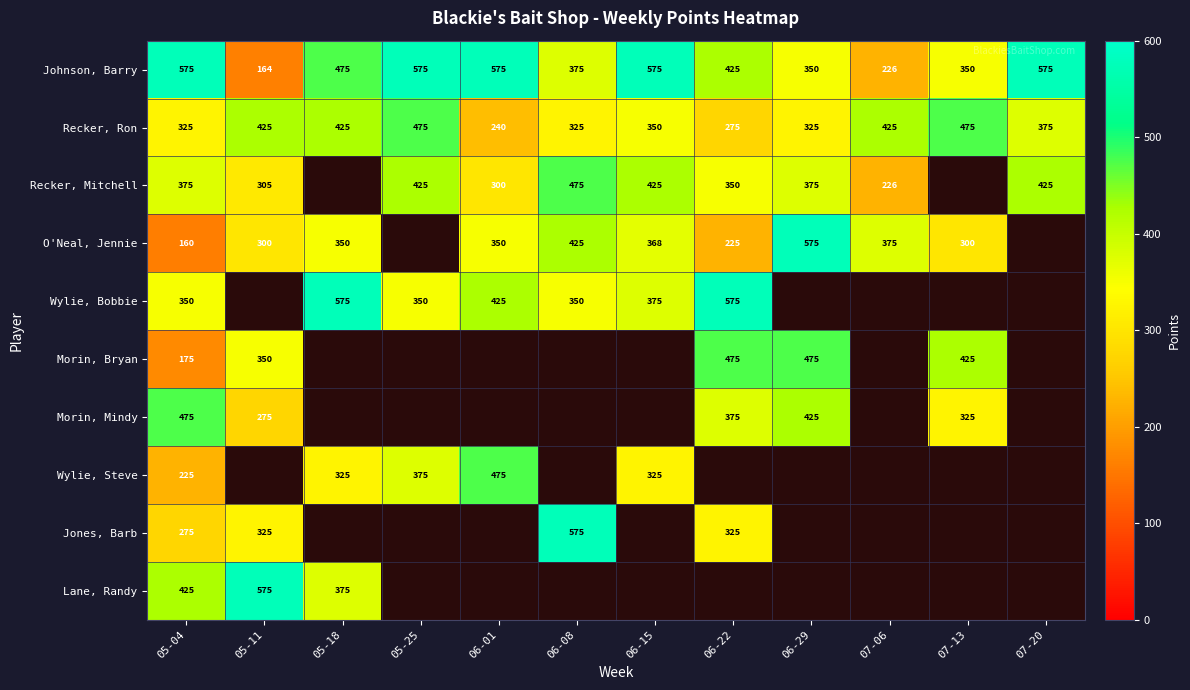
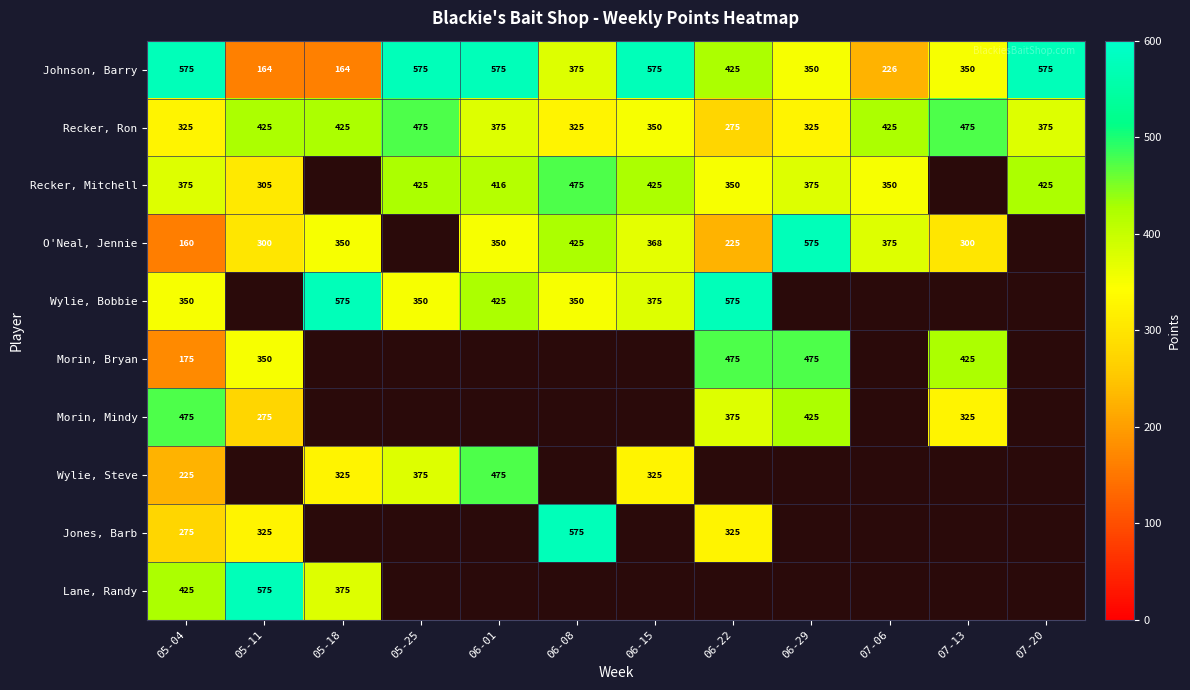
Johnson, Barry, 05-18: 475 -> 164
Recker, Ron, 06-01: 240 -> 375
Recker, Mitchell, 06-01: 300 -> 416
Recker, Mitchell, 07-06: 226 -> 350
